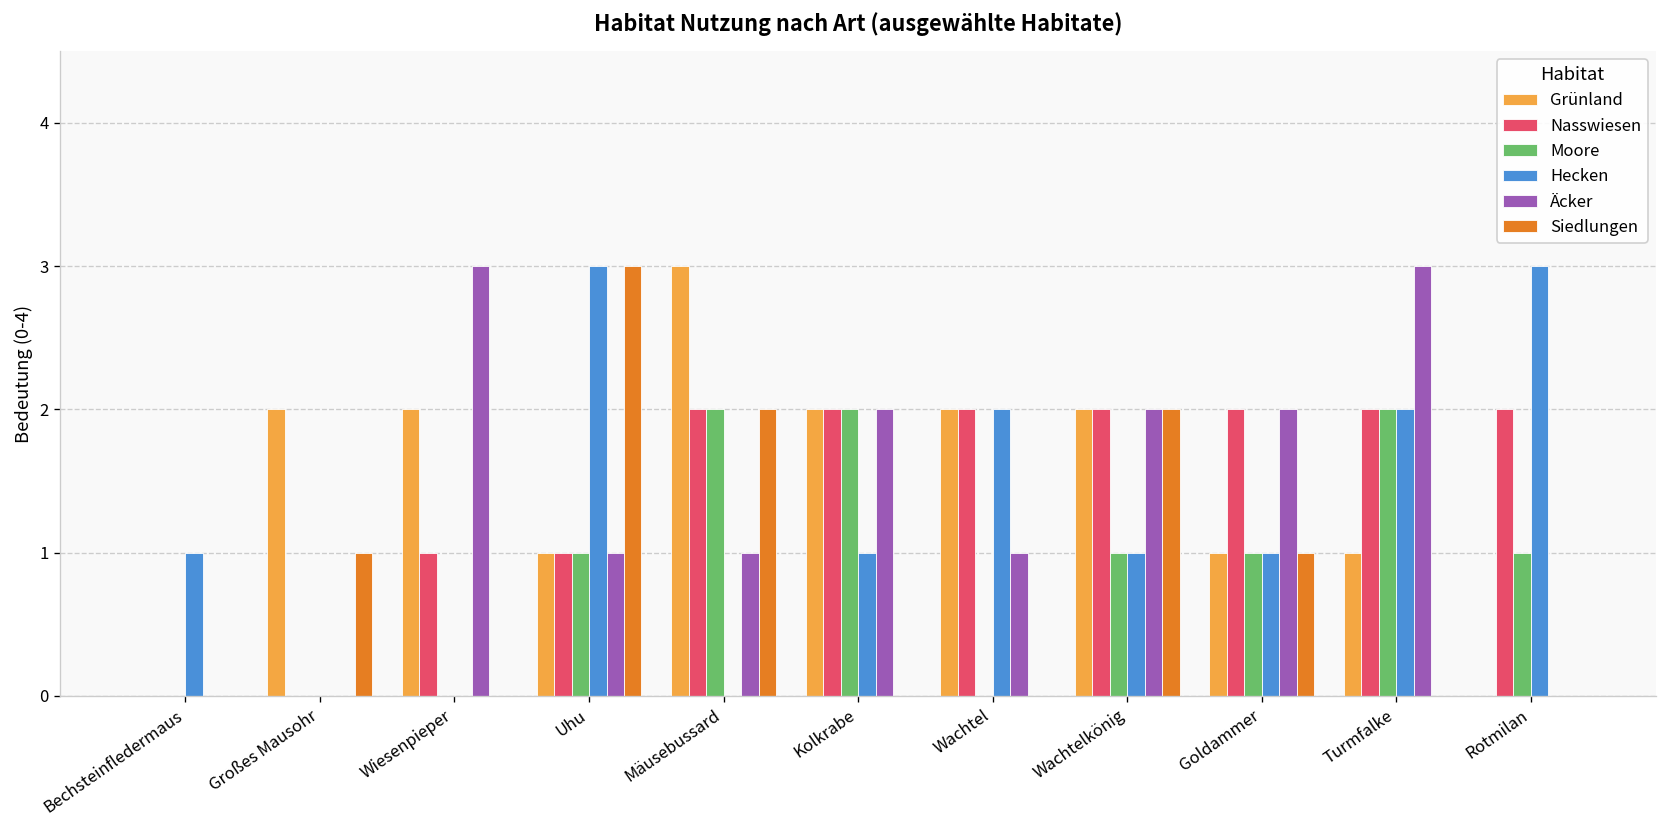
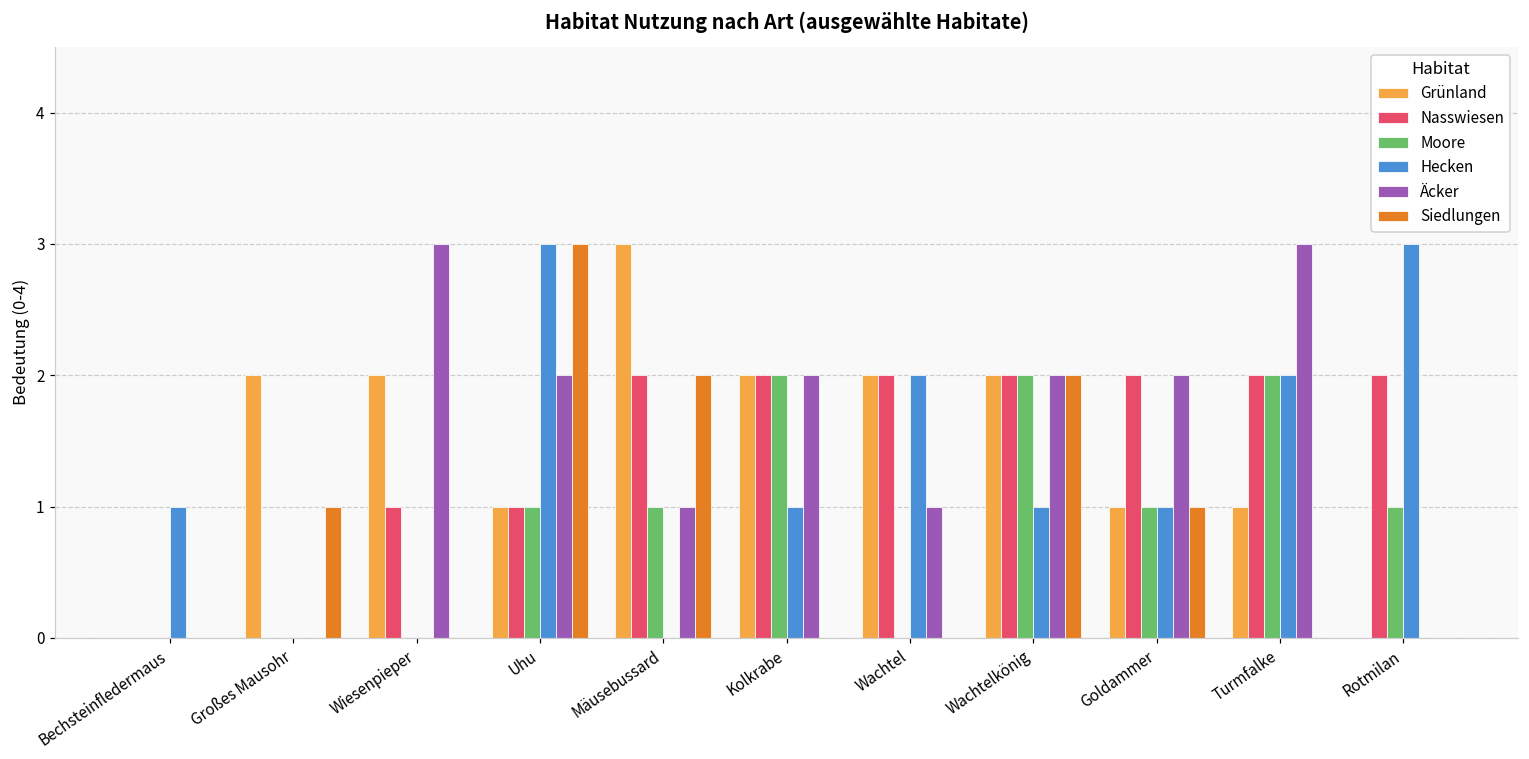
Äcker, Uhu: 1 -> 2
Moore, Mäusebussard: 2 -> 1
Moore, Wachtelkönig: 1 -> 2
